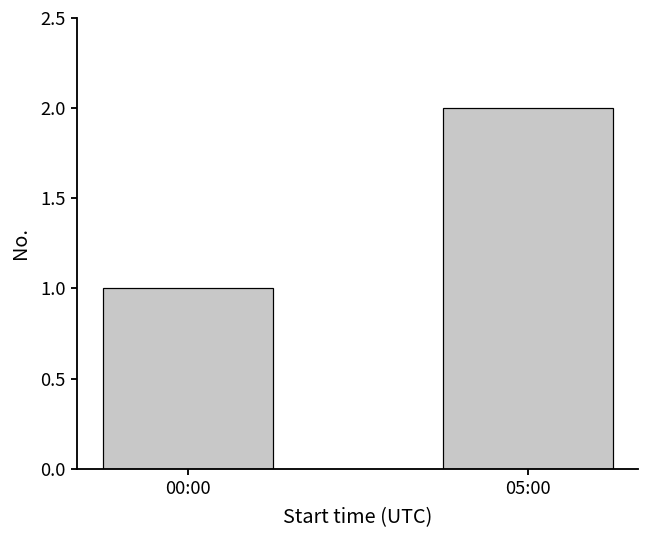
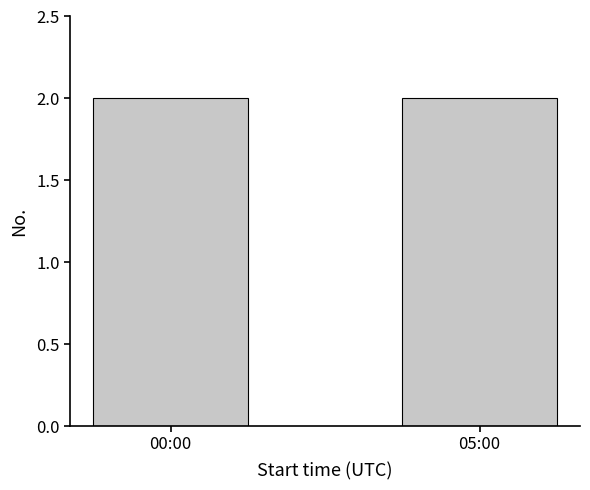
00:00: 1 -> 2
